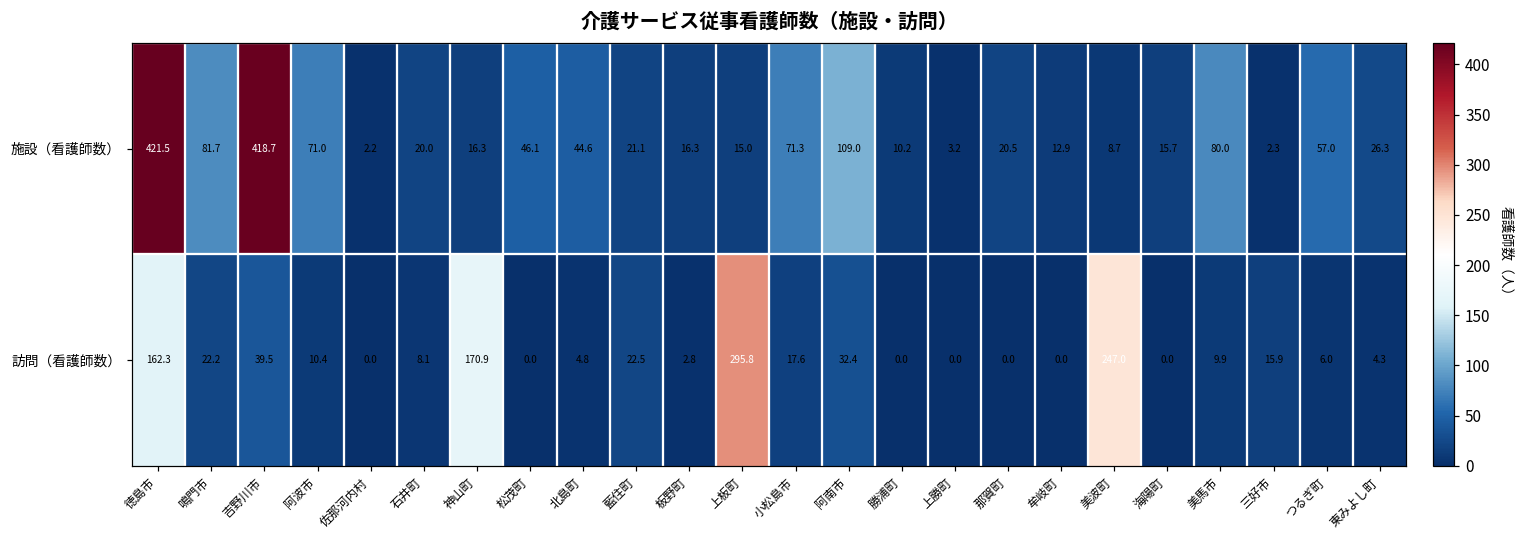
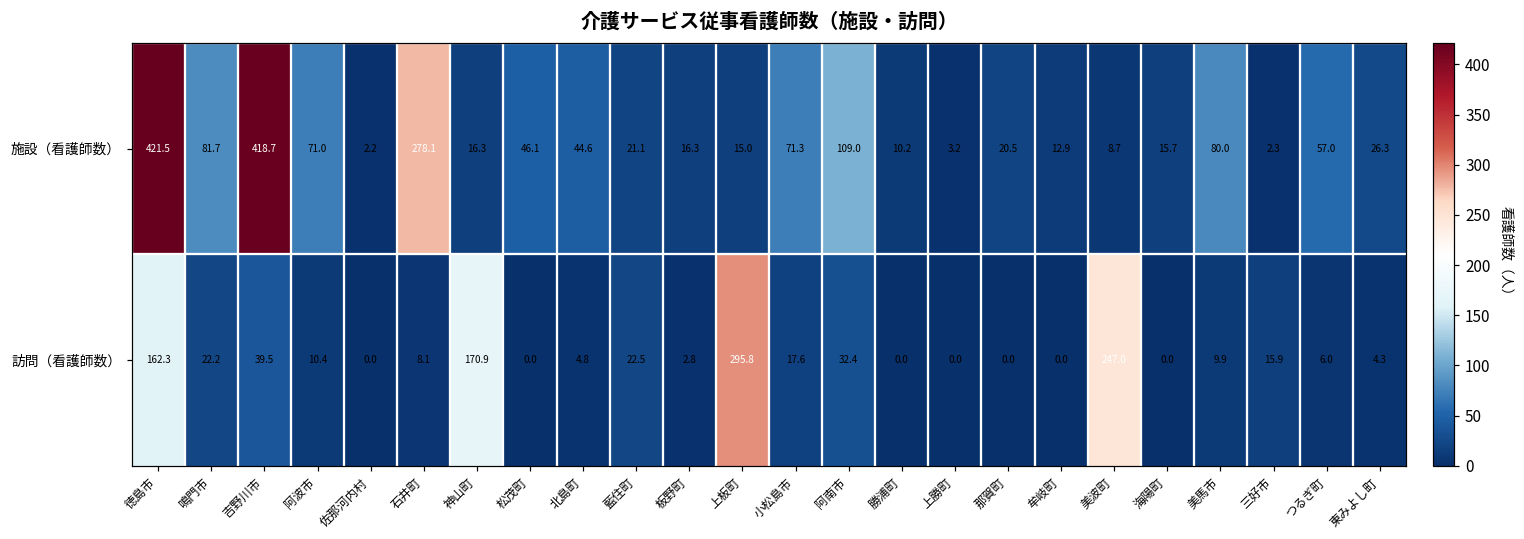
施設（看護師数）, 石井町: 20.0 -> 278.1
